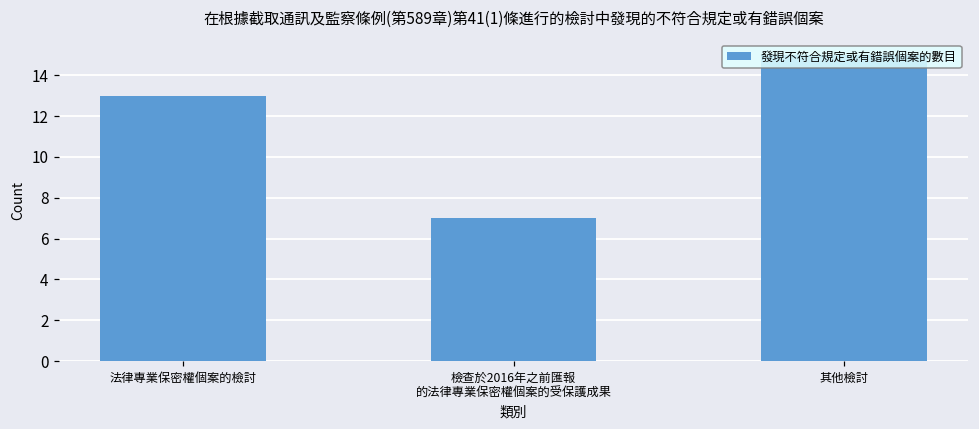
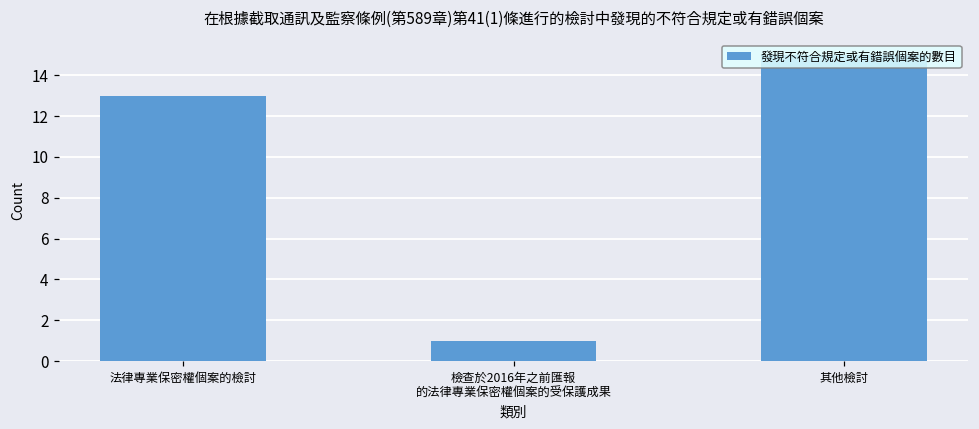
檢查於2016年之前匯報 的法律專業保密權個案的受保護成果: 7 -> 1
